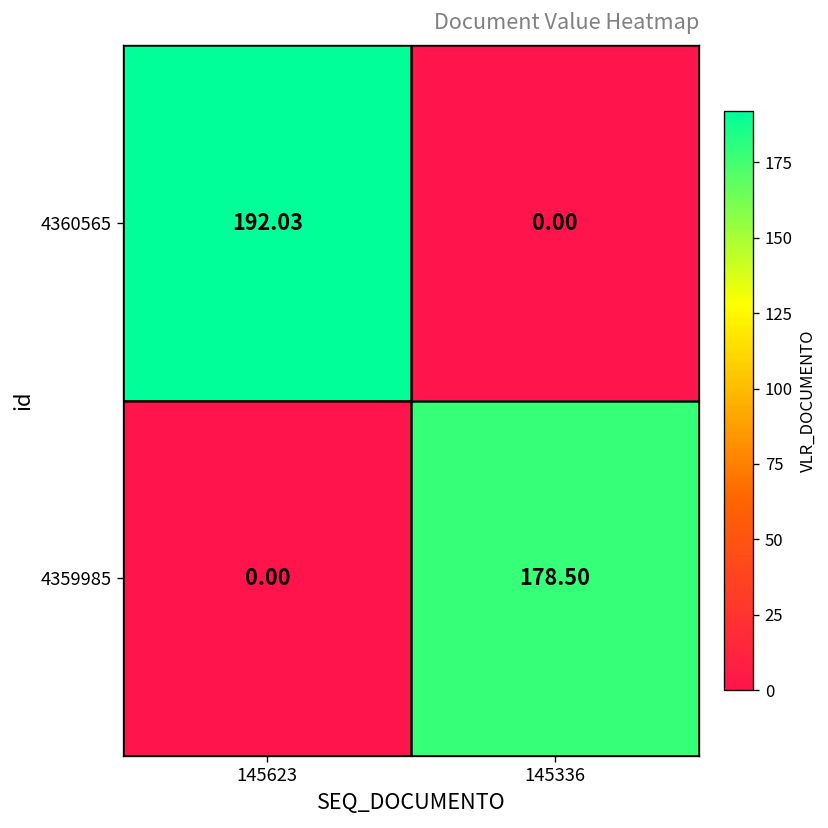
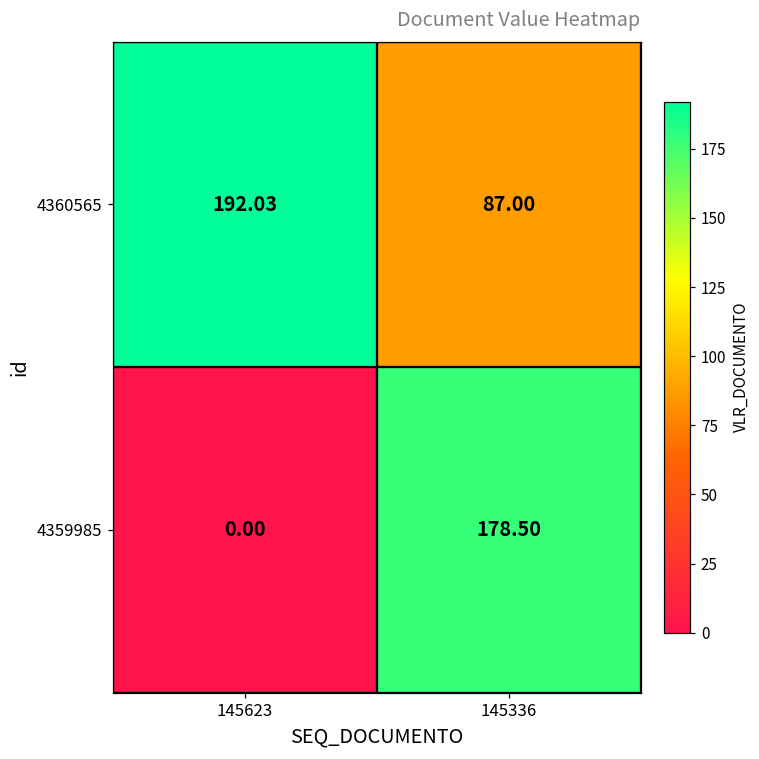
4360565, 145336: 0.00 -> 87.00
